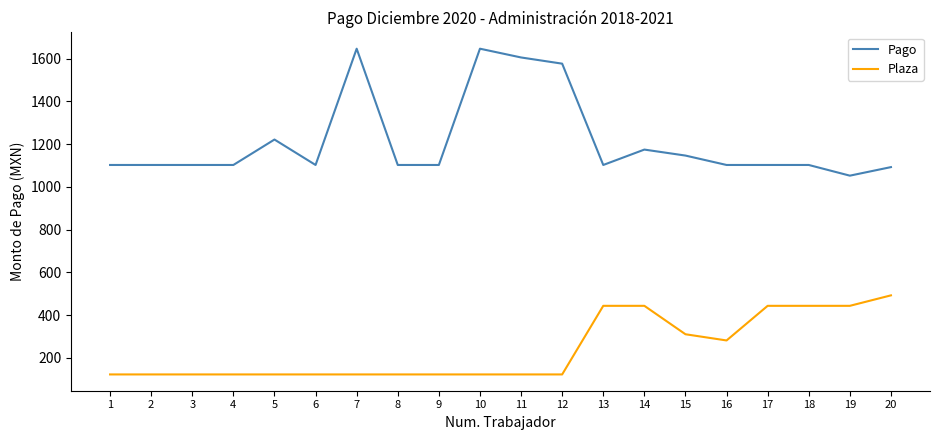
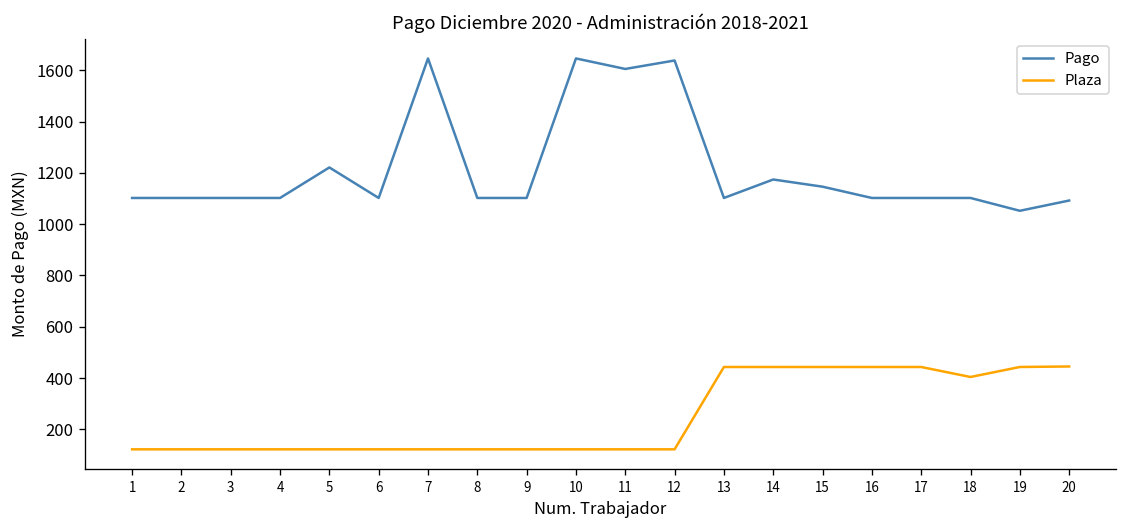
Pago, 12: 1580 -> 1640
Plaza, 15: 310 -> 440
Plaza, 16: 280 -> 440
Plaza, 18: 440 -> 400
Plaza, 20: 490 -> 450
